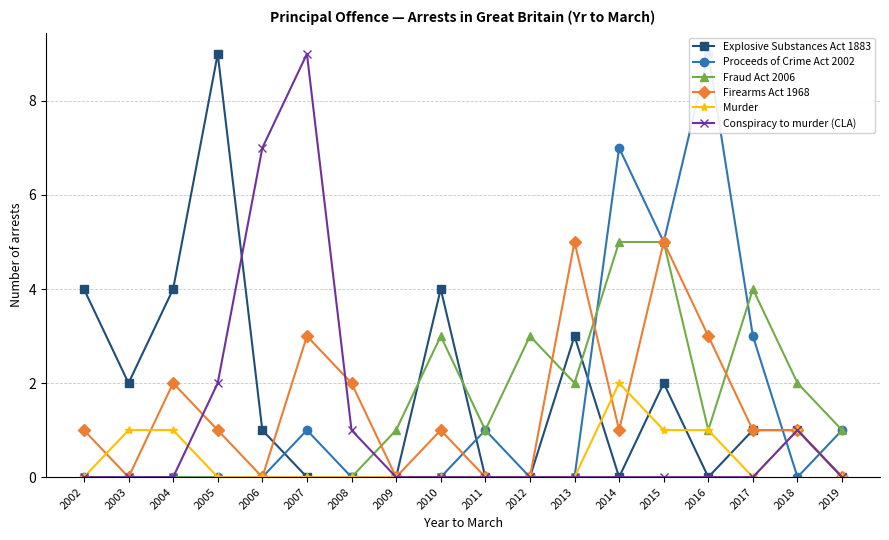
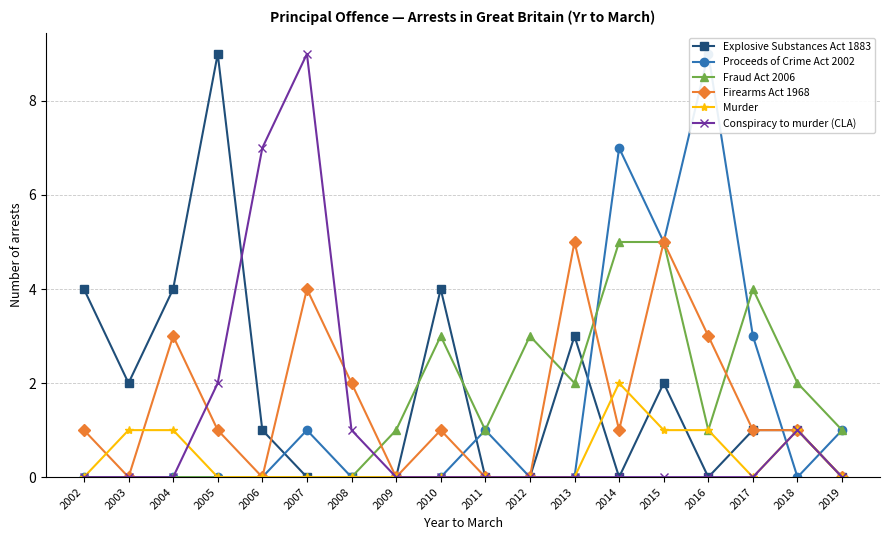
Firearms Act 1968, 2004: 2 -> 3
Firearms Act 1968, 2007: 3 -> 4
